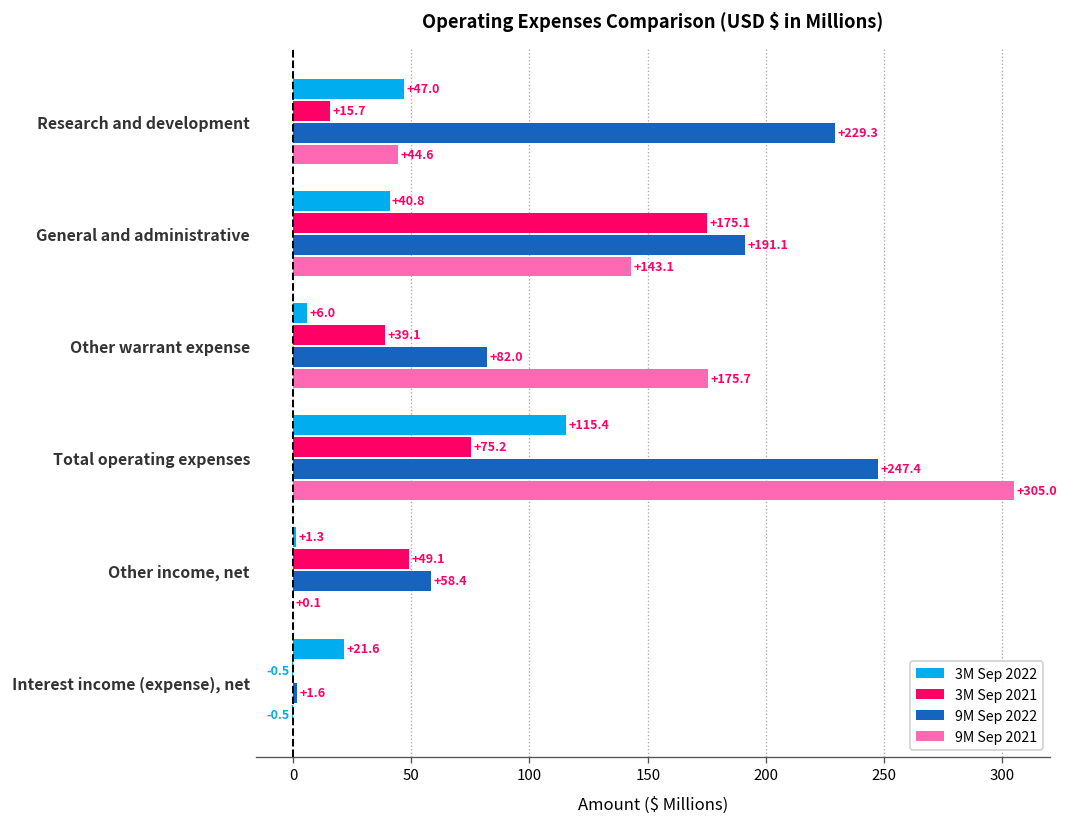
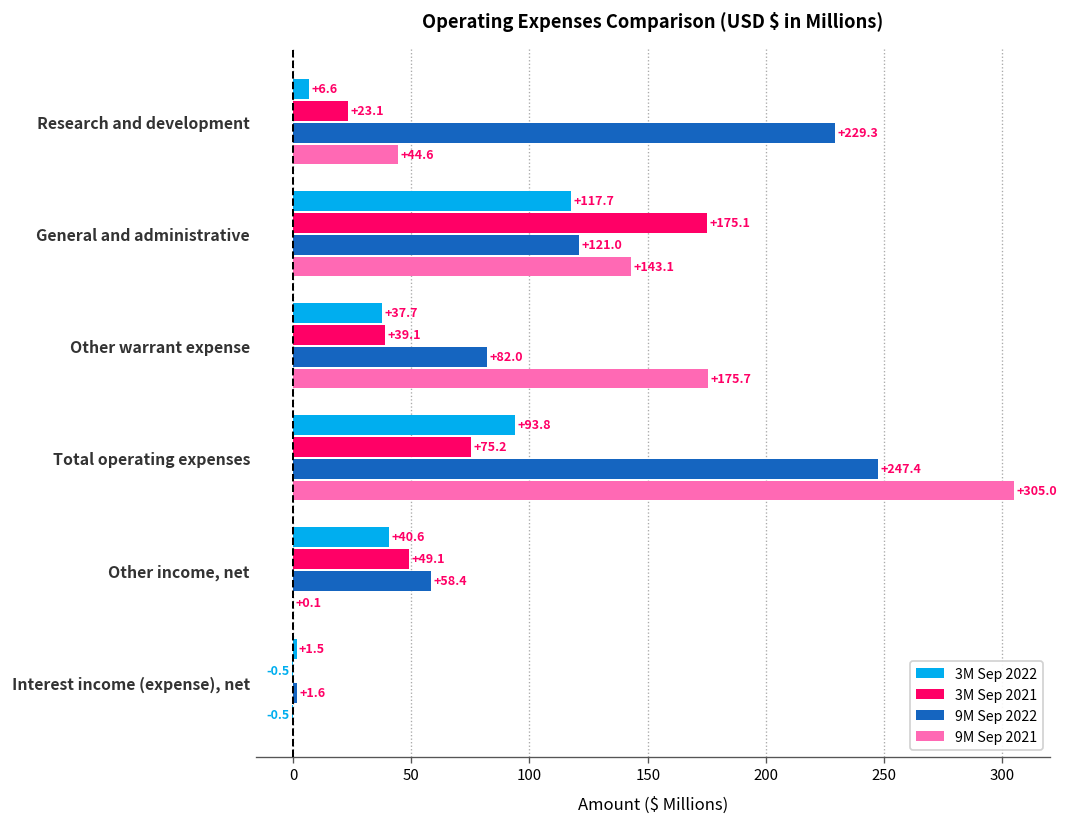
3M Sep 2022, Research and development: +47.0 -> +6.6
3M Sep 2021, Research and development: +15.7 -> +23.1
3M Sep 2022, General and administrative: +40.8 -> +117.7
9M Sep 2022, General and administrative: +191.1 -> +121.0
3M Sep 2022, Other warrant expense: +6.0 -> +37.7
3M Sep 2022, Total operating expenses: +115.4 -> +93.8
3M Sep 2022, Other income, net: +1.3 -> +40.6
3M Sep 2022, Interest income (expense), net: +21.6 -> +1.5
